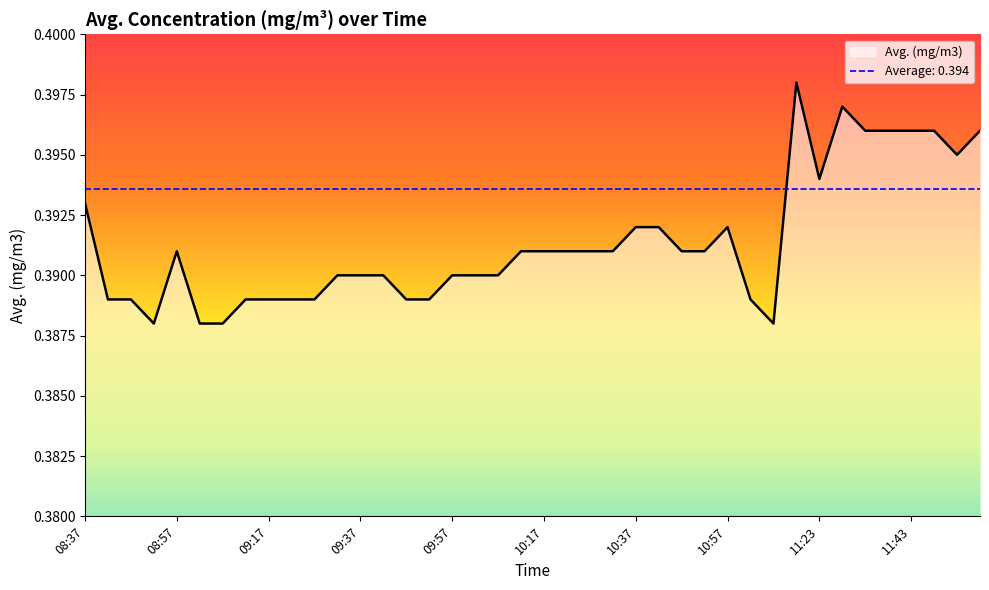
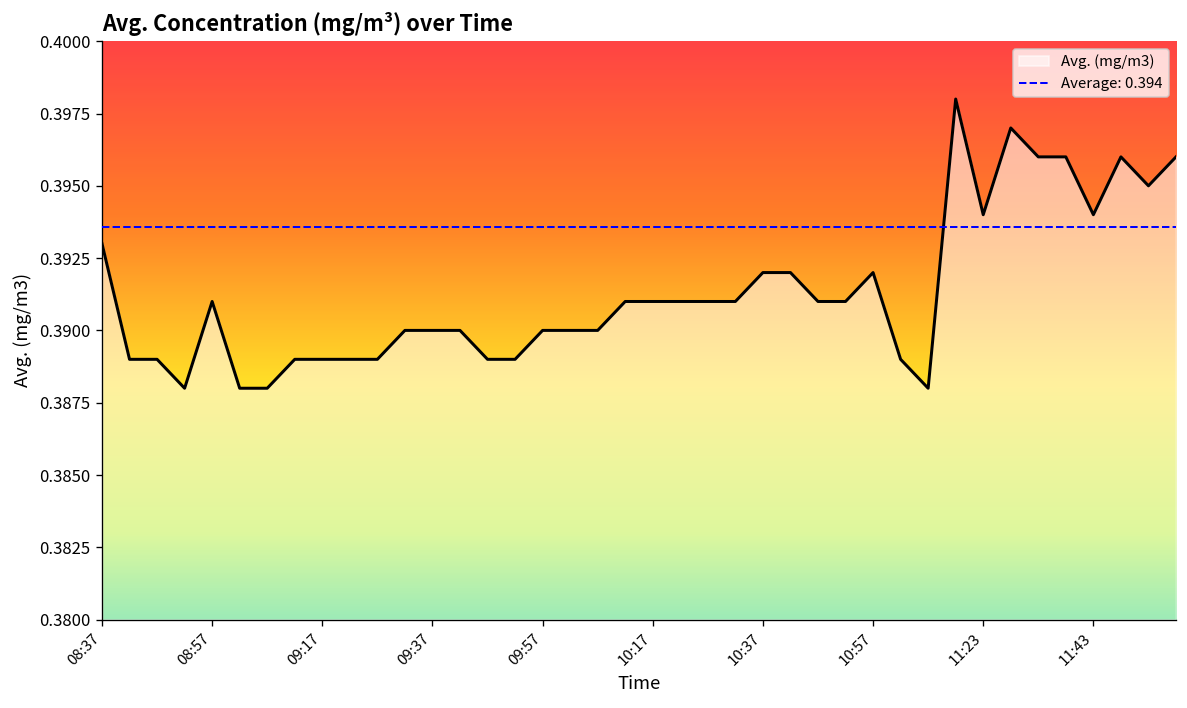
11:43: 0.396 -> 0.394
